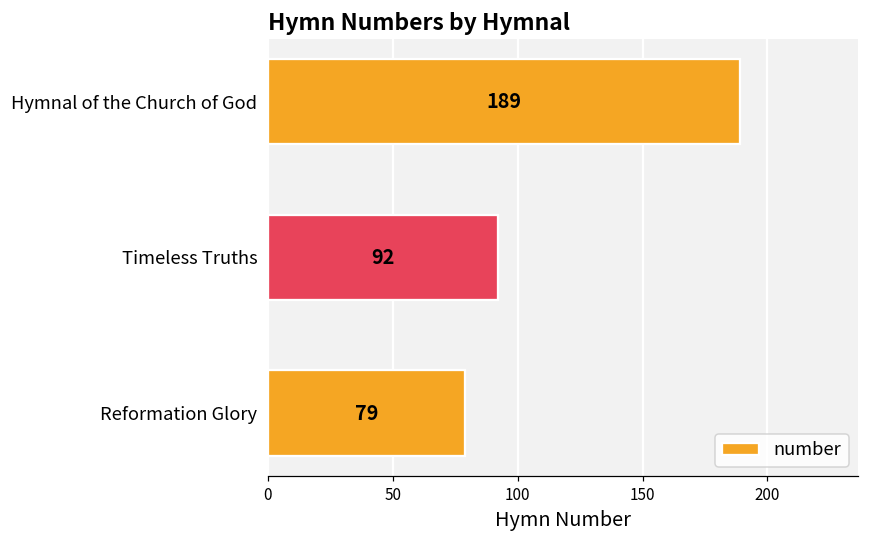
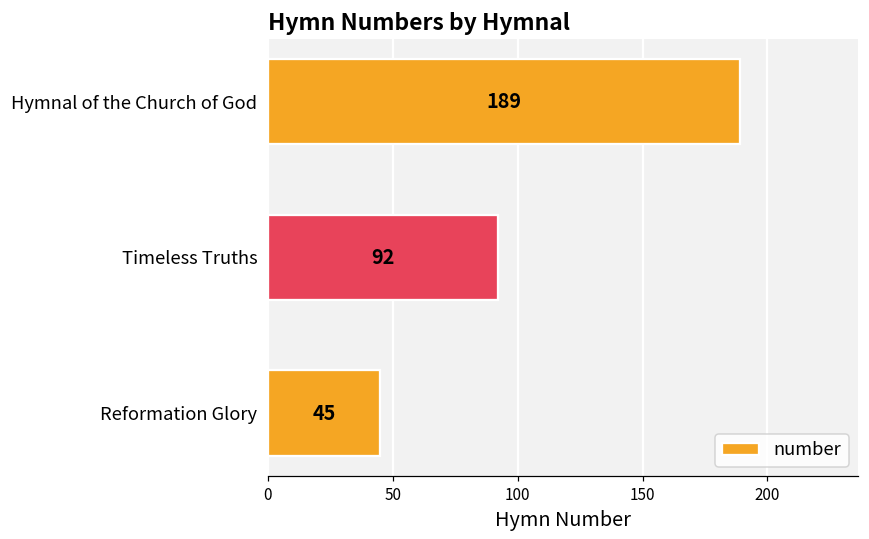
Reformation Glory: 79 -> 45
